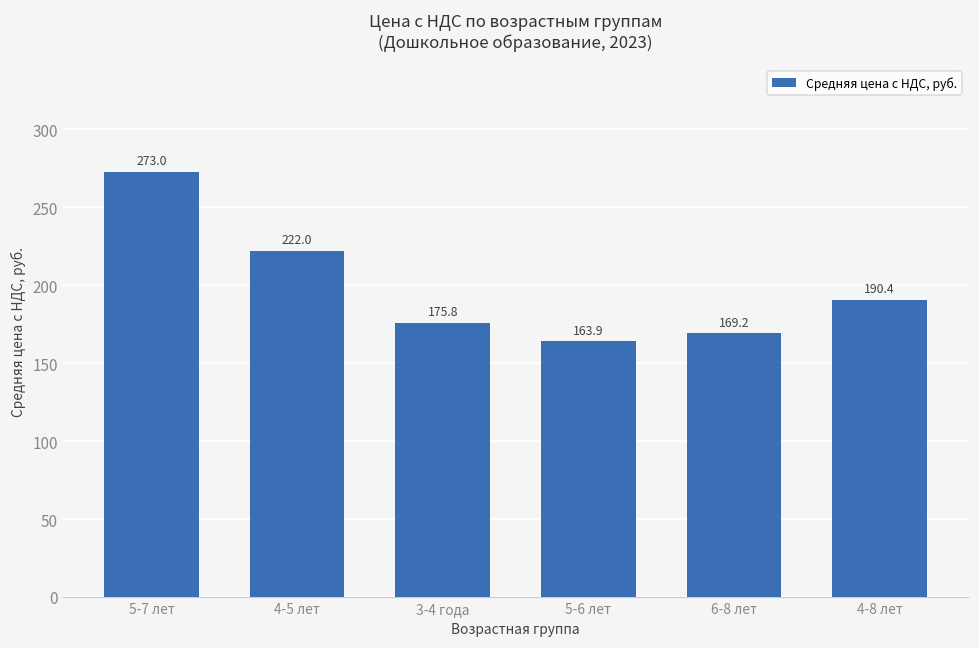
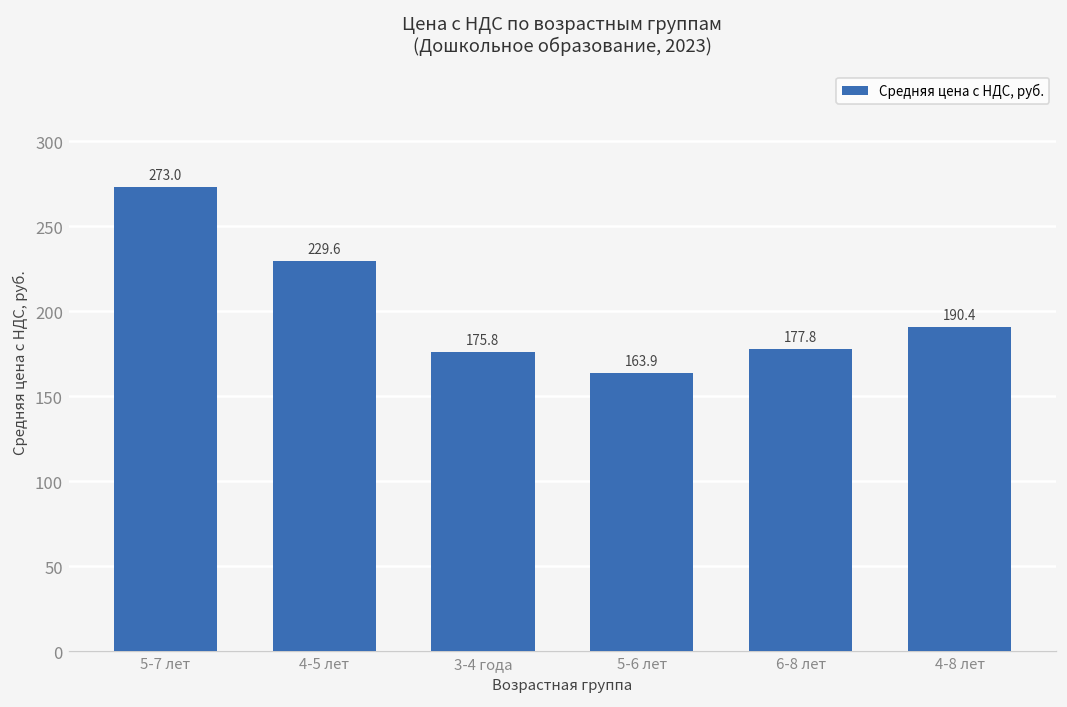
4-5 лет: 222.0 -> 229.6
6-8 лет: 169.2 -> 177.8
